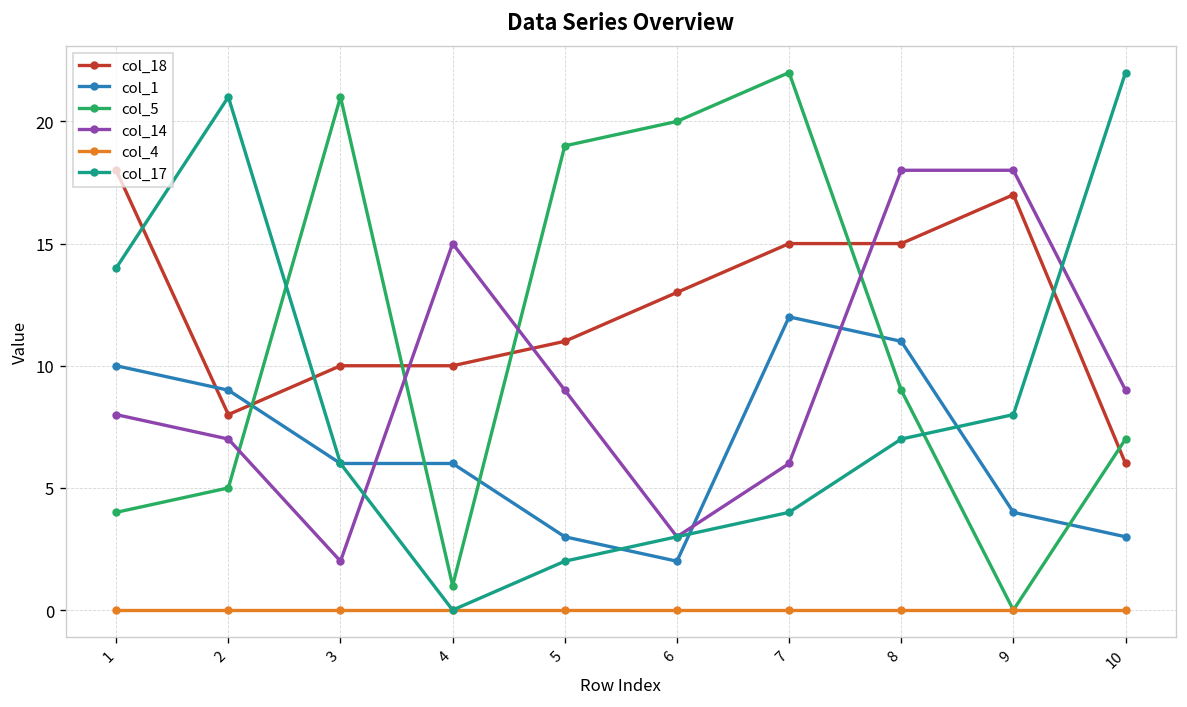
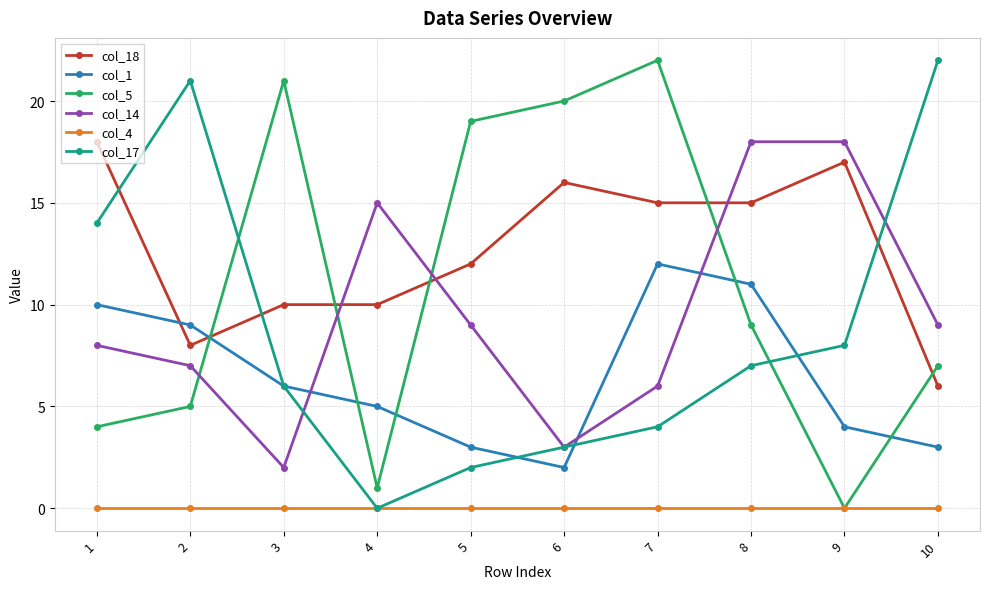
col_1, 4: 6 -> 5
col_18, 5: 11 -> 12
col_18, 6: 13 -> 16
